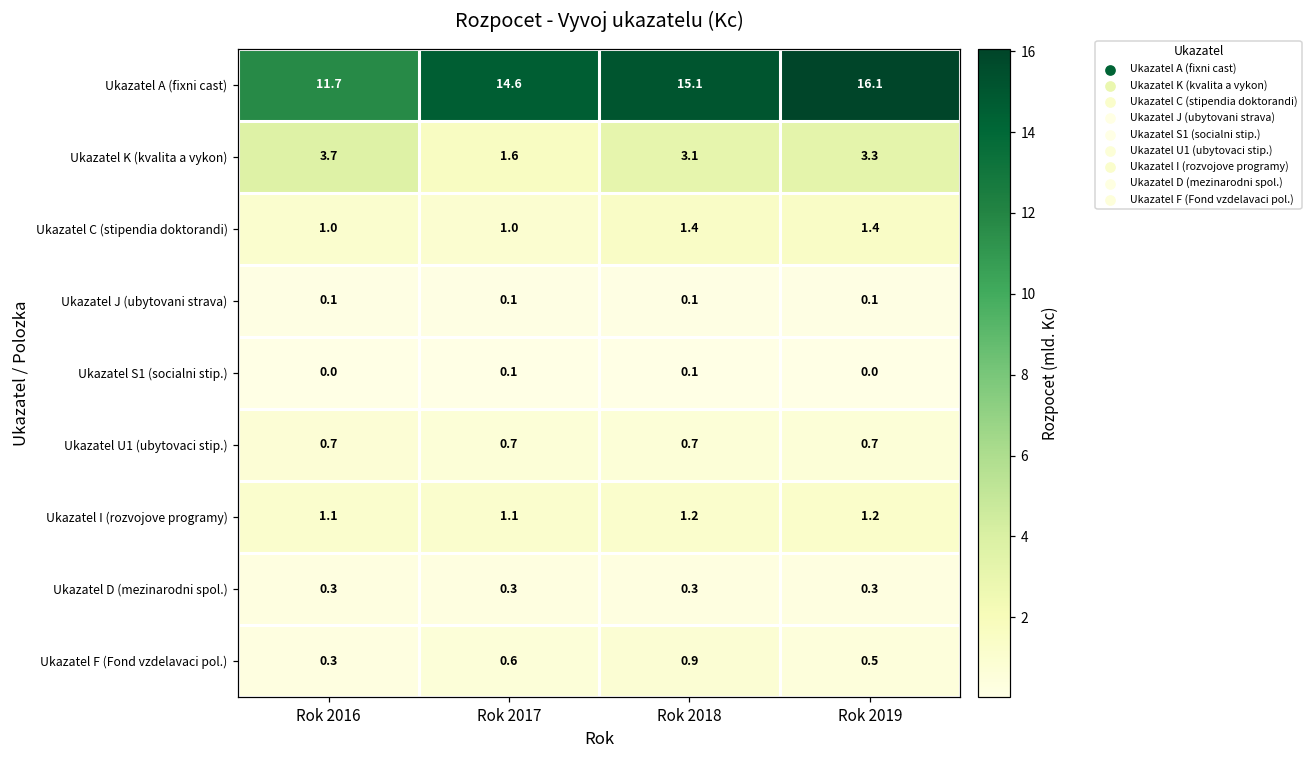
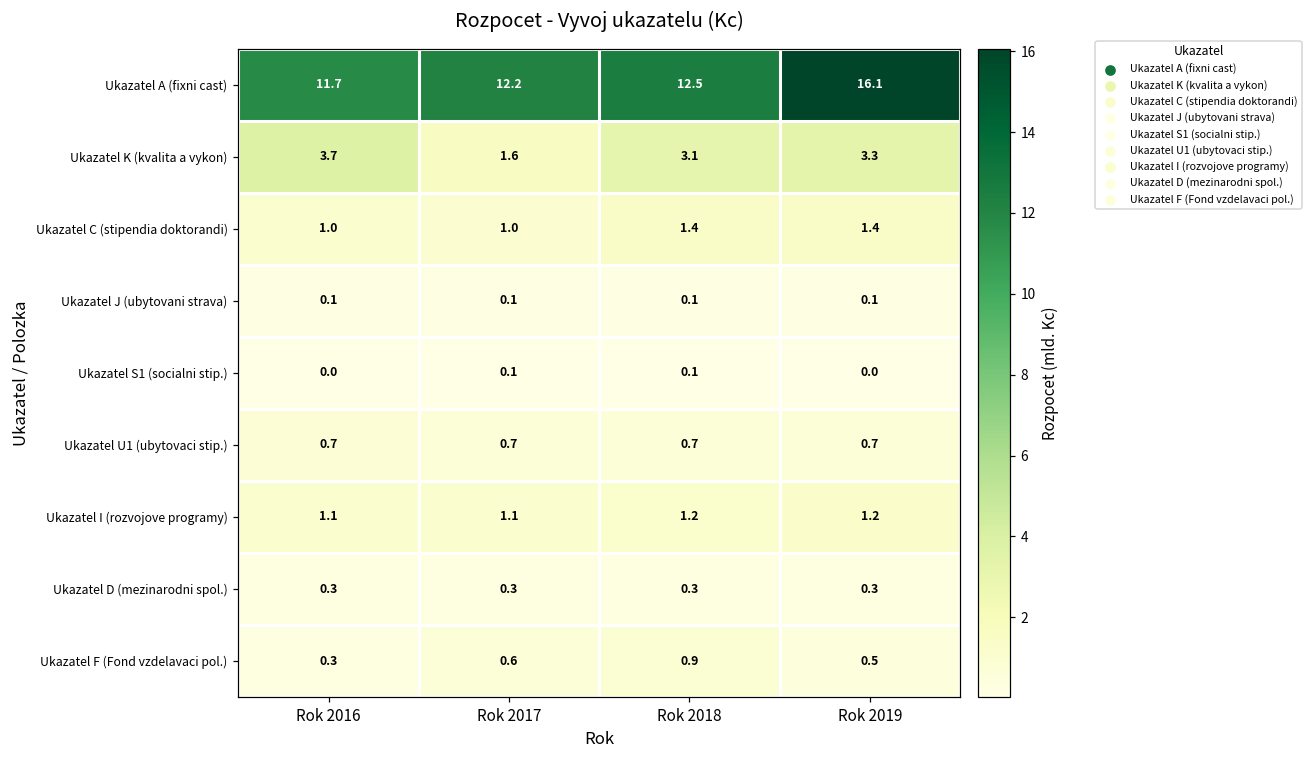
Ukazatel A (fixni cast), Rok 2017: 14.6 -> 12.2
Ukazatel A (fixni cast), Rok 2018: 15.1 -> 12.5
